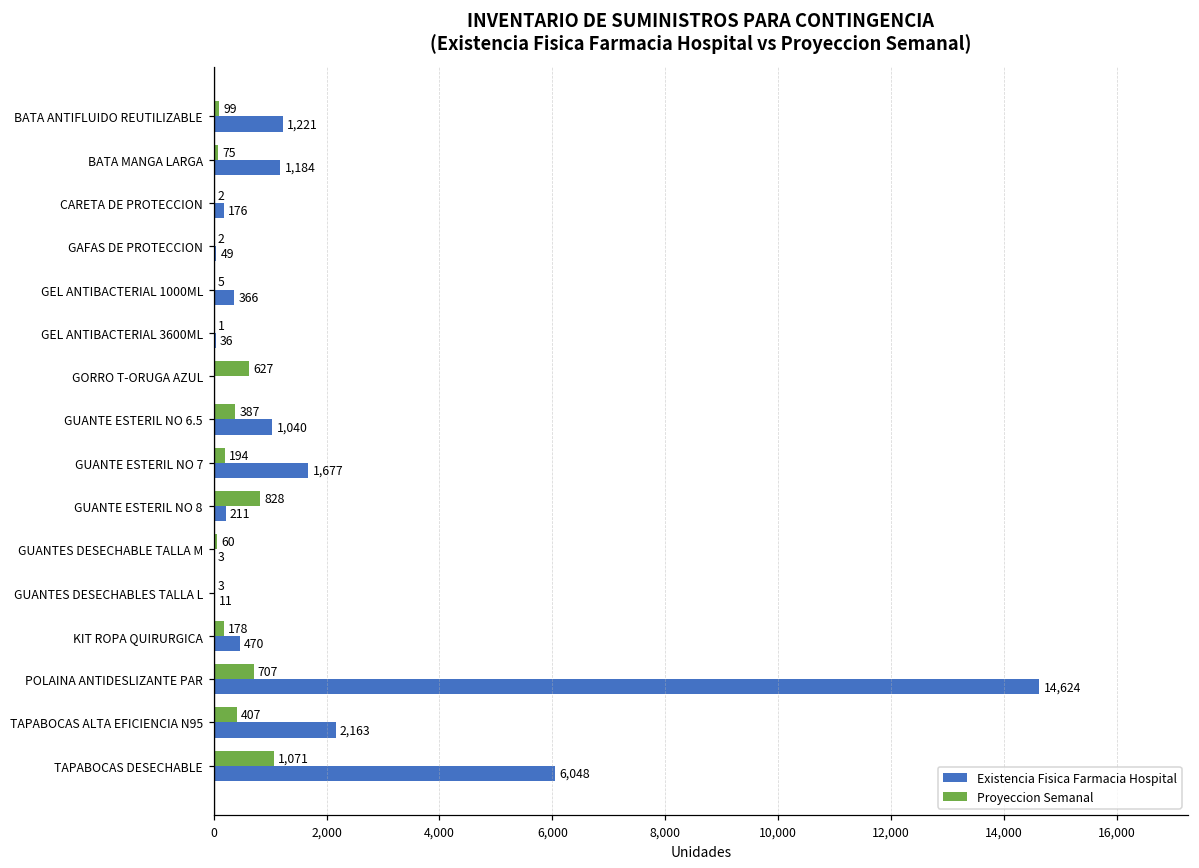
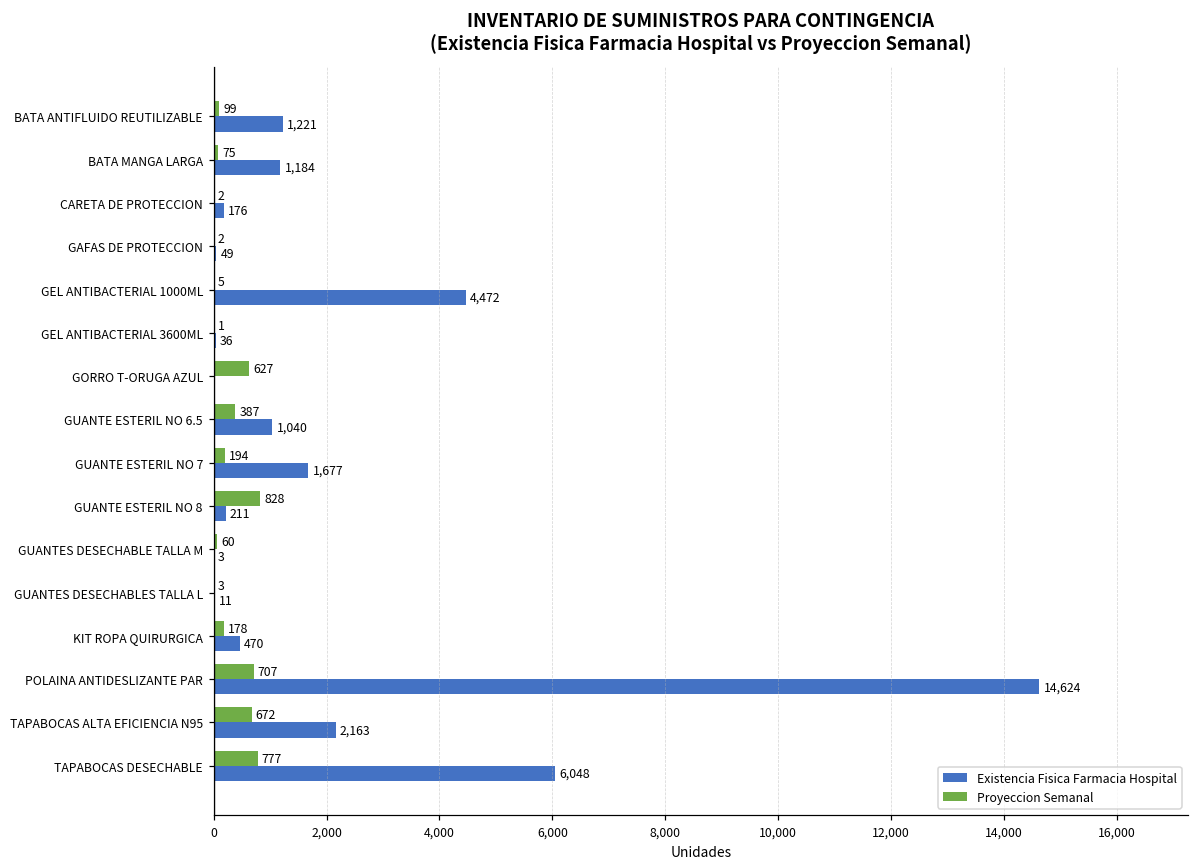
Existencia Fisica Farmacia Hospital, GEL ANTIBACTERIAL 1000ML: 366 -> 4,472
Proyeccion Semanal, TAPABOCAS ALTA EFICIENCIA N95: 407 -> 672
Proyeccion Semanal, TAPABOCAS DESECHABLE: 1,071 -> 777
